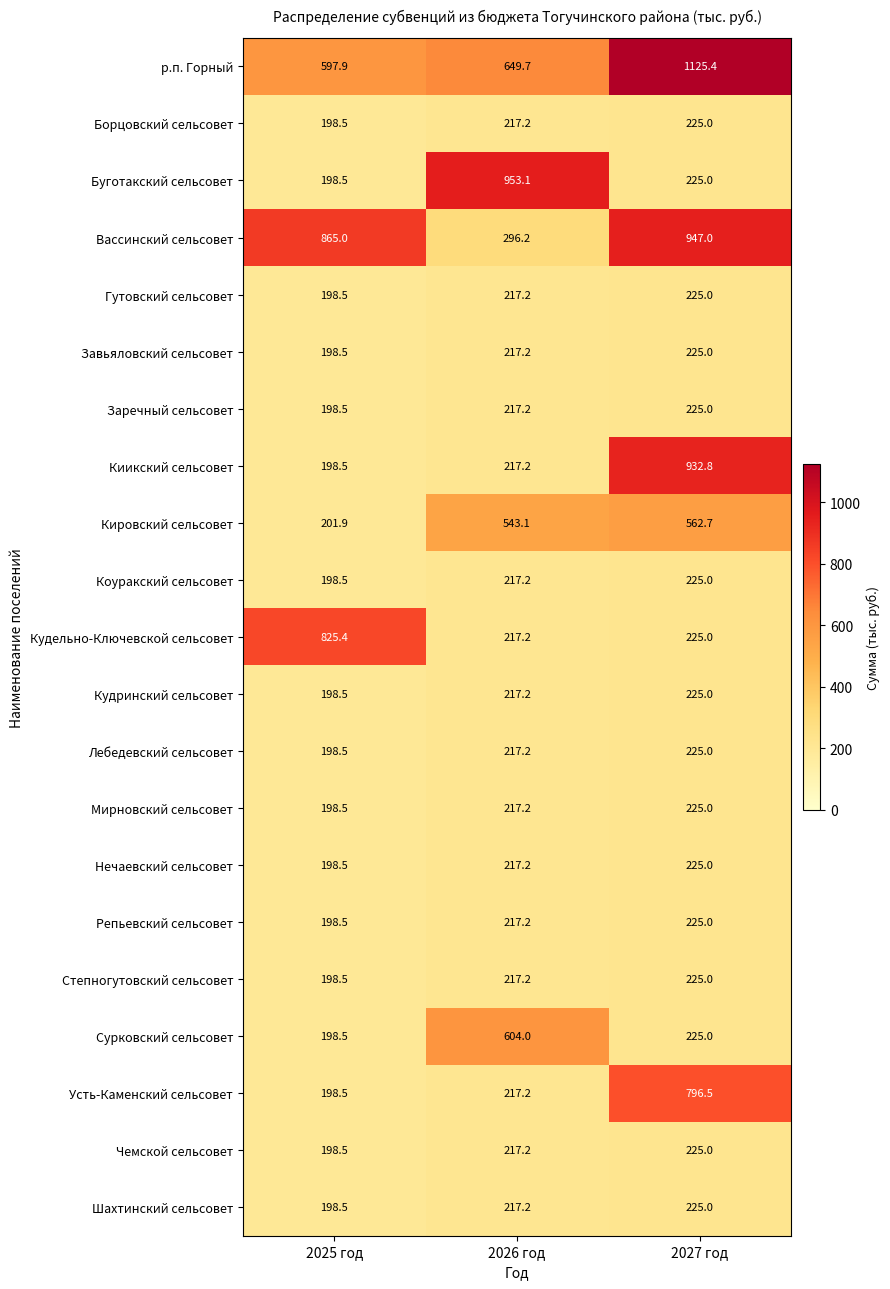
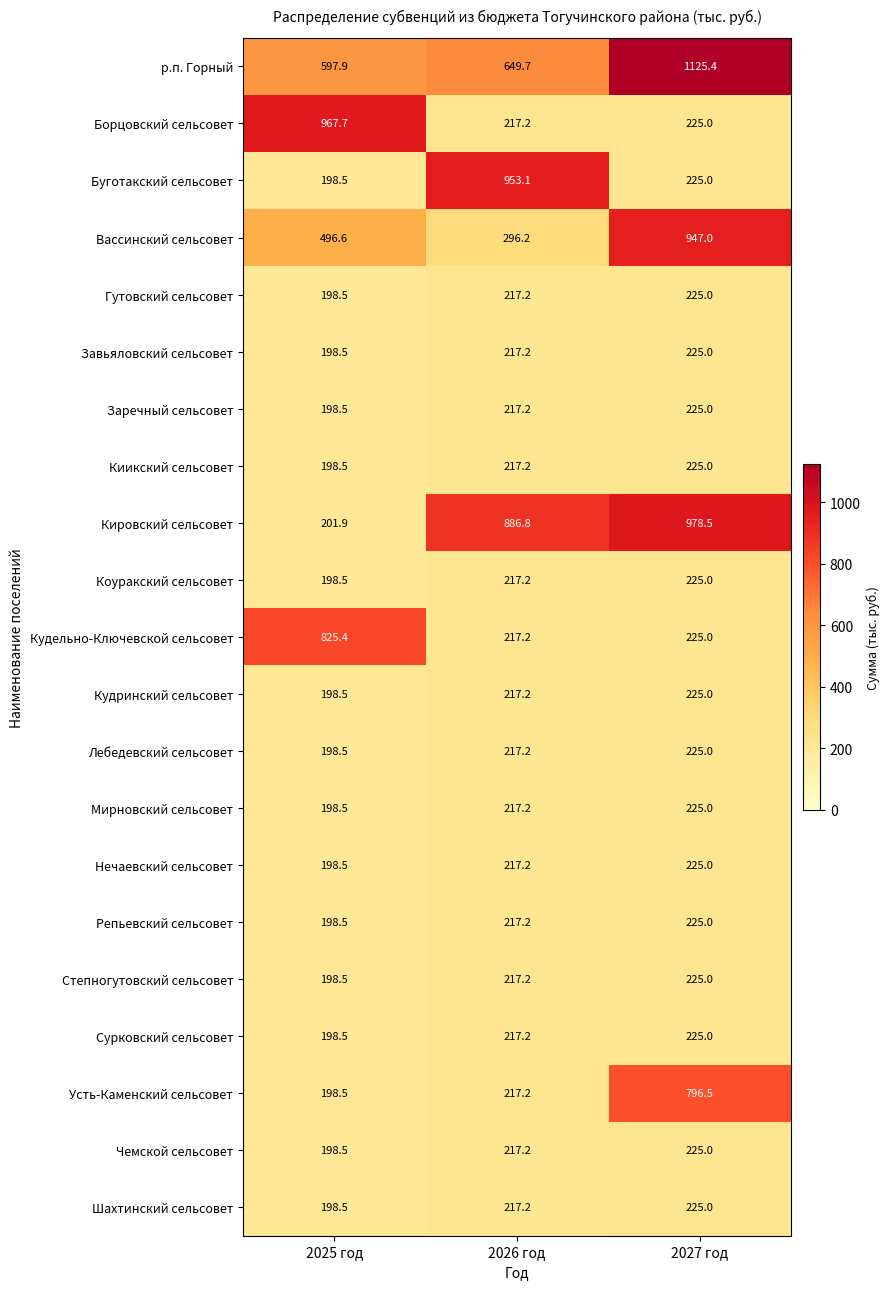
Борцовский сельсовет, 2025 год: 198.5 -> 967.7
Вассинский сельсовет, 2025 год: 865.0 -> 496.6
Киикский сельсовет, 2027 год: 932.8 -> 225.0
Кировский сельсовет, 2026 год: 543.1 -> 886.8
Кировский сельсовет, 2027 год: 562.7 -> 978.5
Сурковский сельсовет, 2026 год: 604.0 -> 217.2
